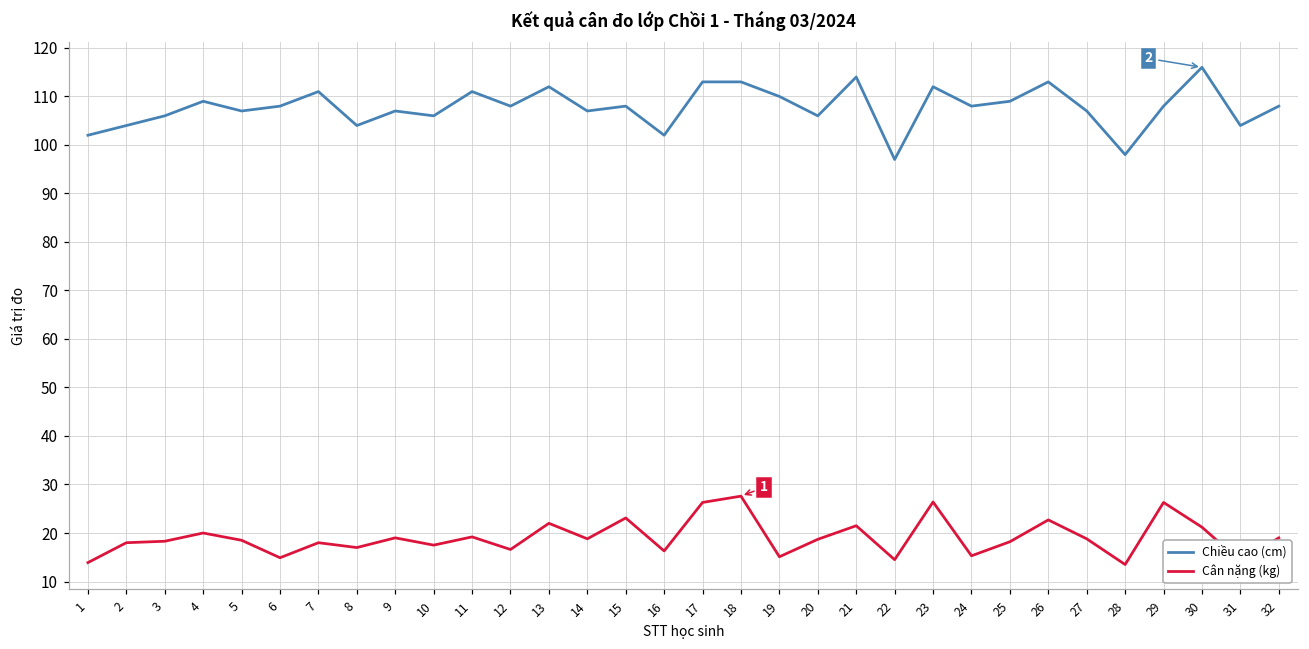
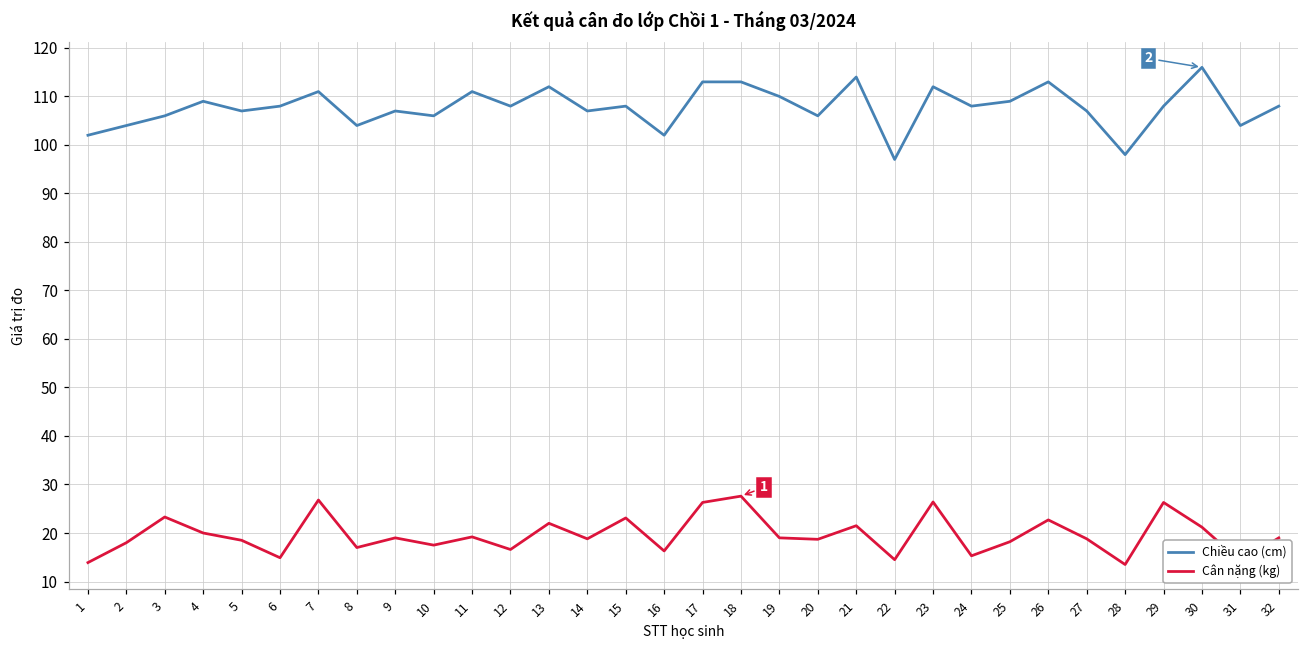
Cân nặng (kg), 3: 18 -> 23
Cân nặng (kg), 7: 18 -> 27
Cân nặng (kg), 19: 15 -> 19
